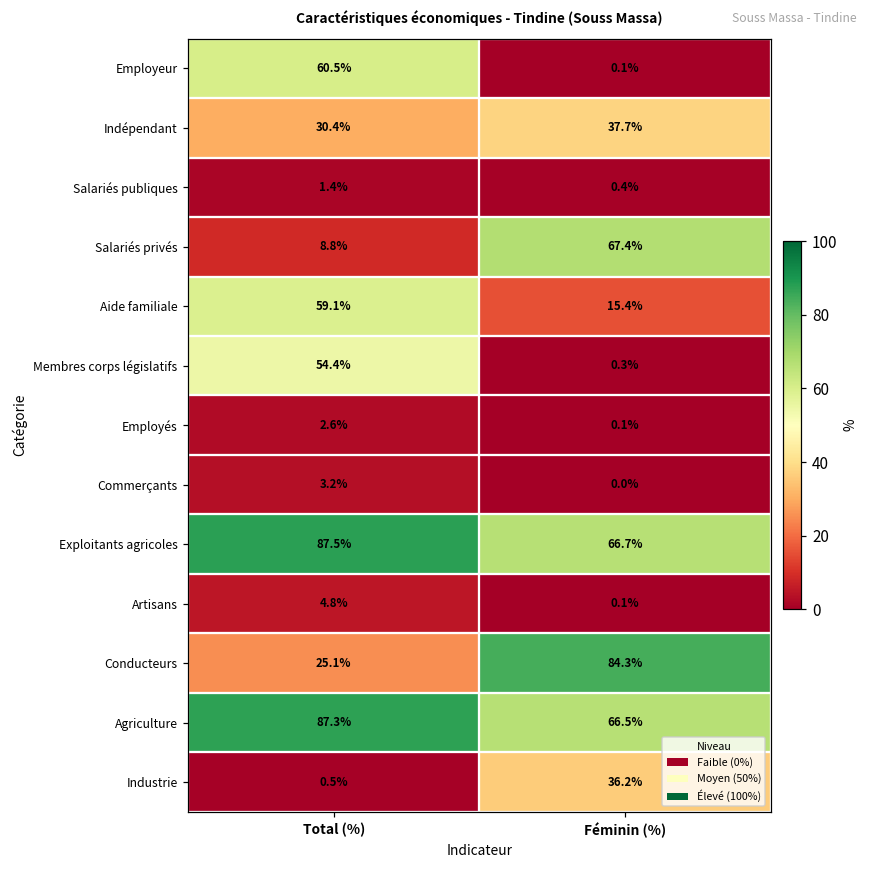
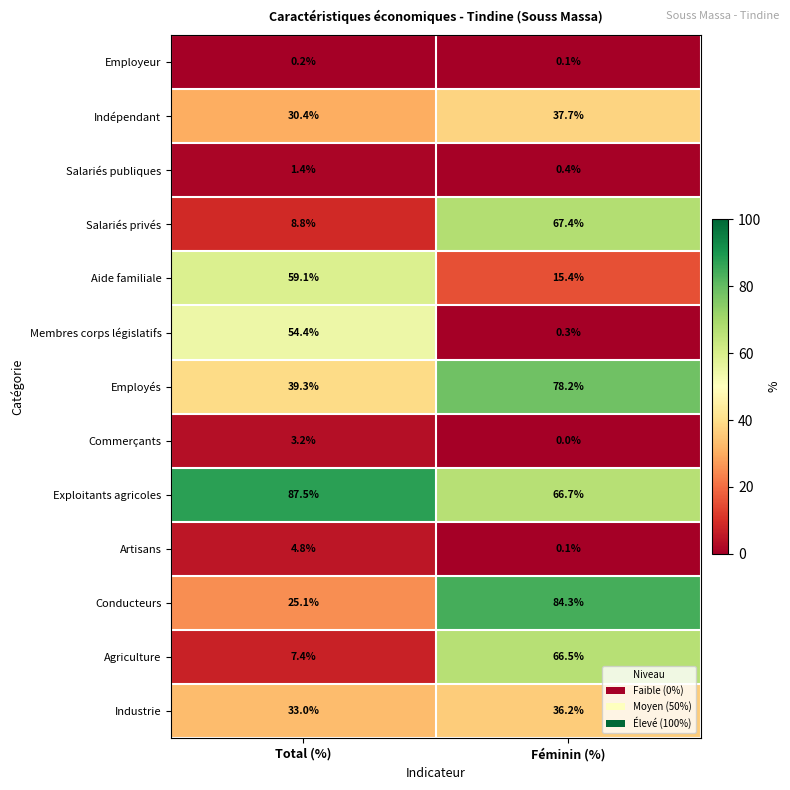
Employeur, Total (%): 60.5% -> 0.2%
Employés, Total (%): 2.6% -> 39.3%
Employés, Féminin (%): 0.1% -> 78.2%
Agriculture, Total (%): 87.3% -> 7.4%
Industrie, Total (%): 0.5% -> 33.0%
